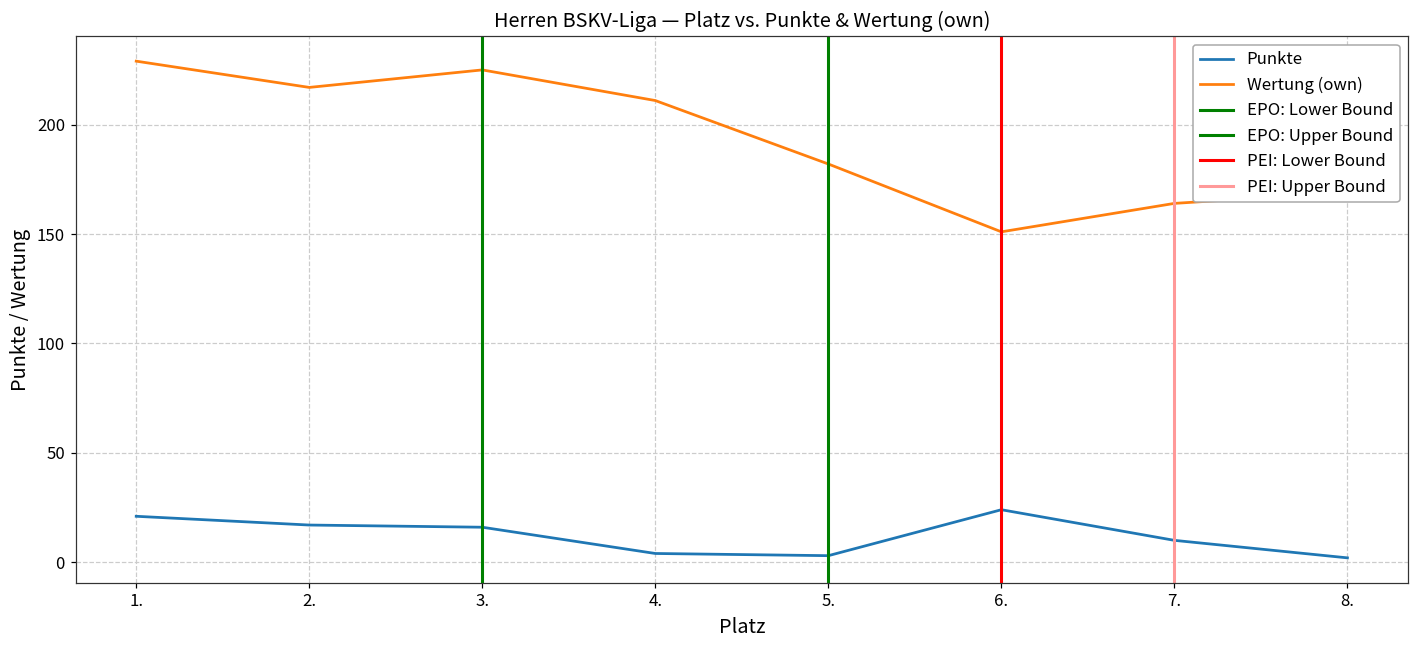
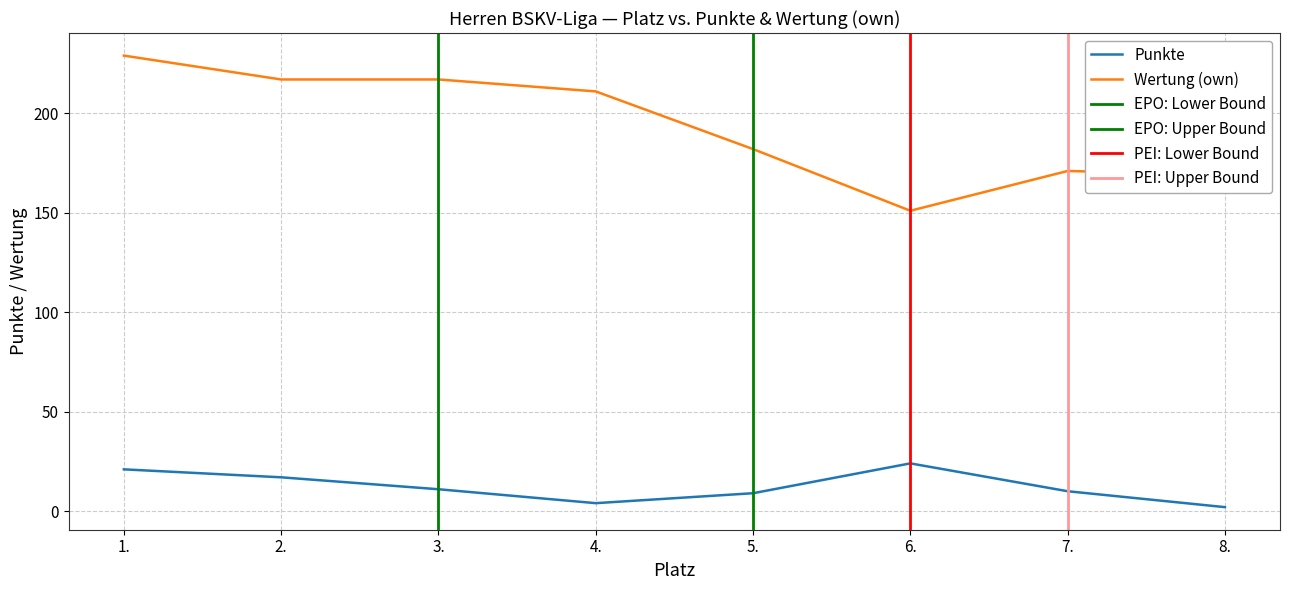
Punkte, 3.: 16 -> 11
Wertung (own), 3.: 225 -> 217
Punkte, 5.: 3 -> 9
Wertung (own), 7.: 164 -> 171
